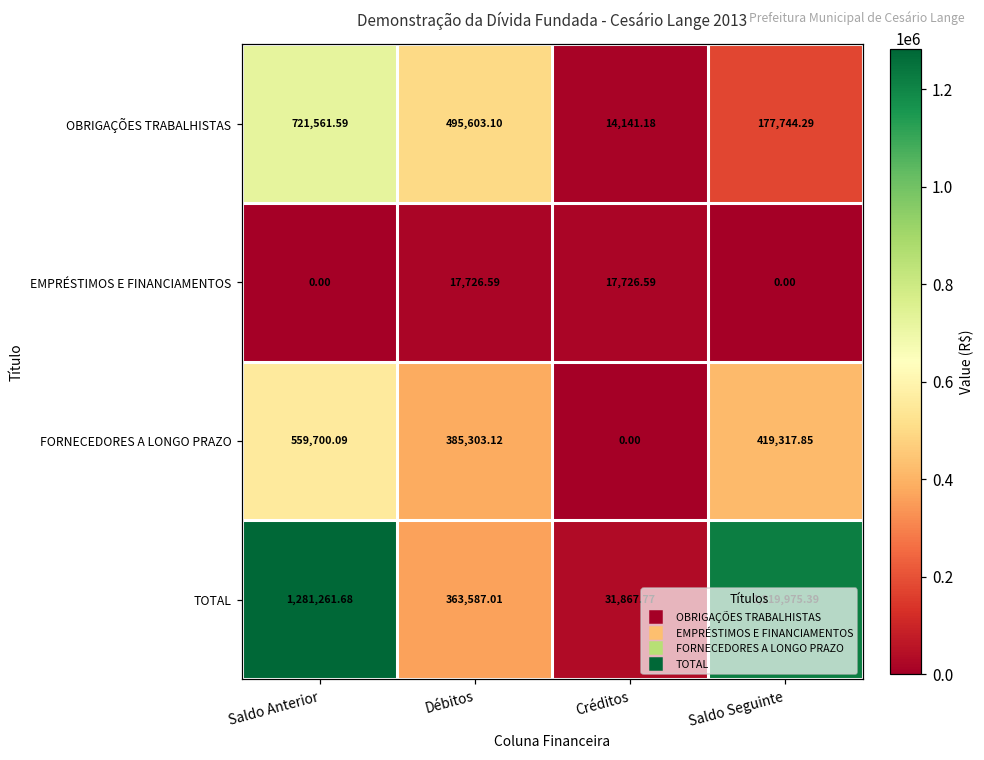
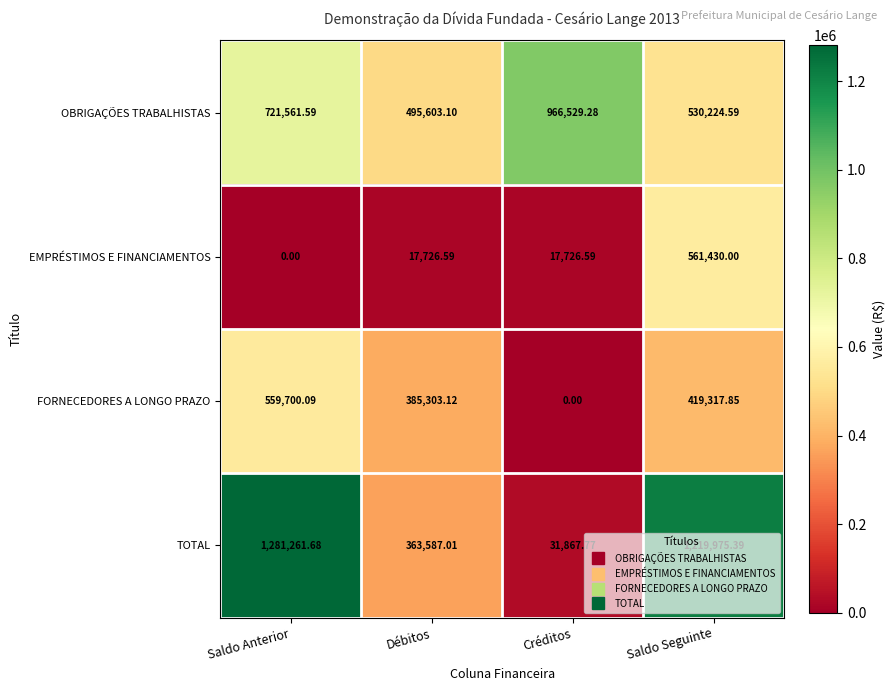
OBRIGAÇÕES TRABALHISTAS, Créditos: 14,141.18 -> 966,529.28
OBRIGAÇÕES TRABALHISTAS, Saldo Seguinte: 177,744.29 -> 530,224.59
EMPRÉSTIMOS E FINANCIAMENTOS, Saldo Seguinte: 0.00 -> 561,430.00
